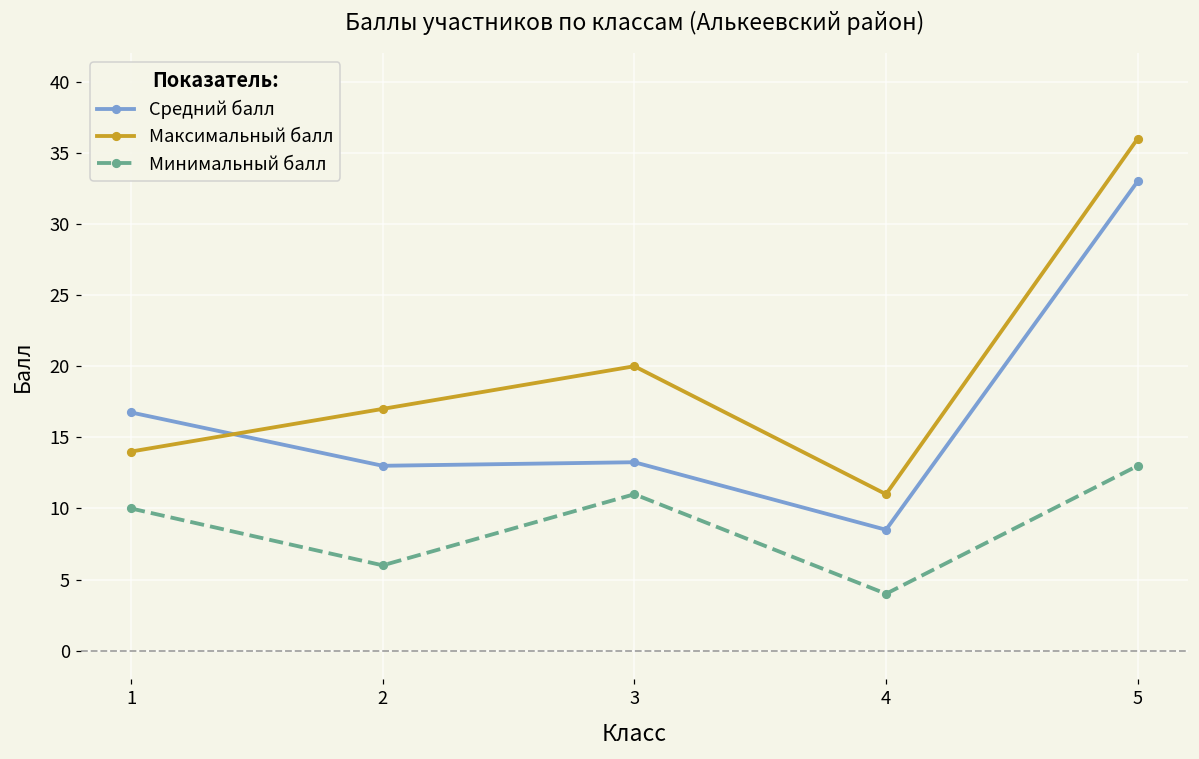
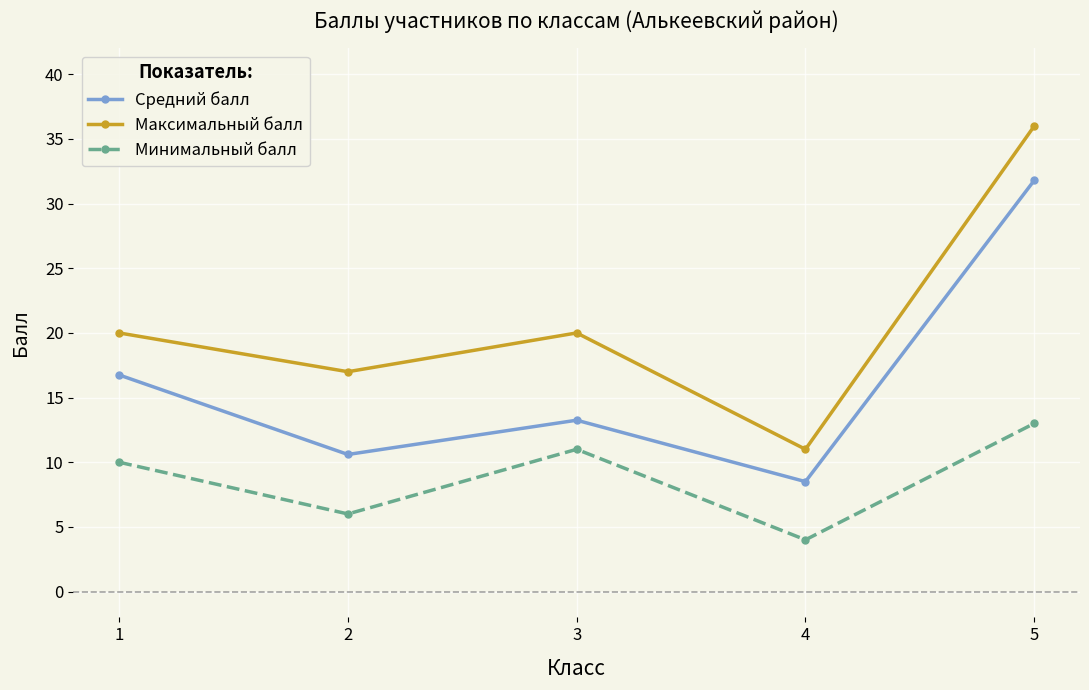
Максимальный балл, 1: 14 -> 20
Средний балл, 2: 13.0 -> 10.6
Средний балл, 5: 33.0 -> 31.8
